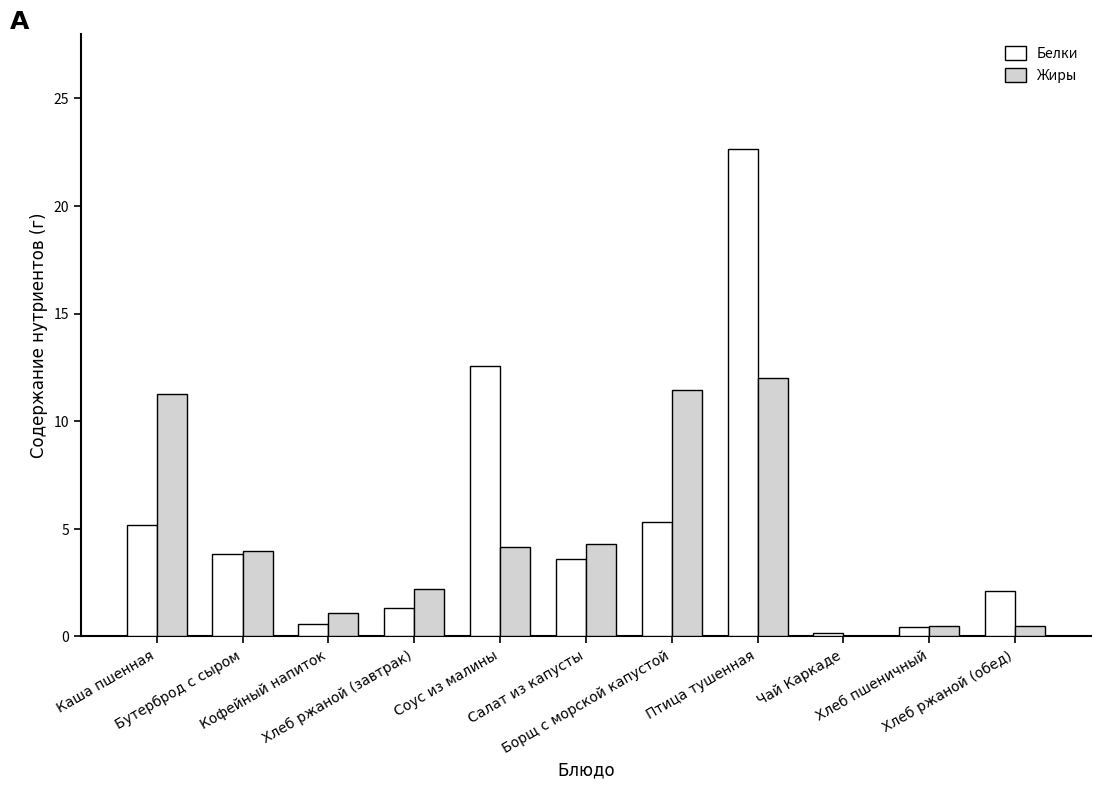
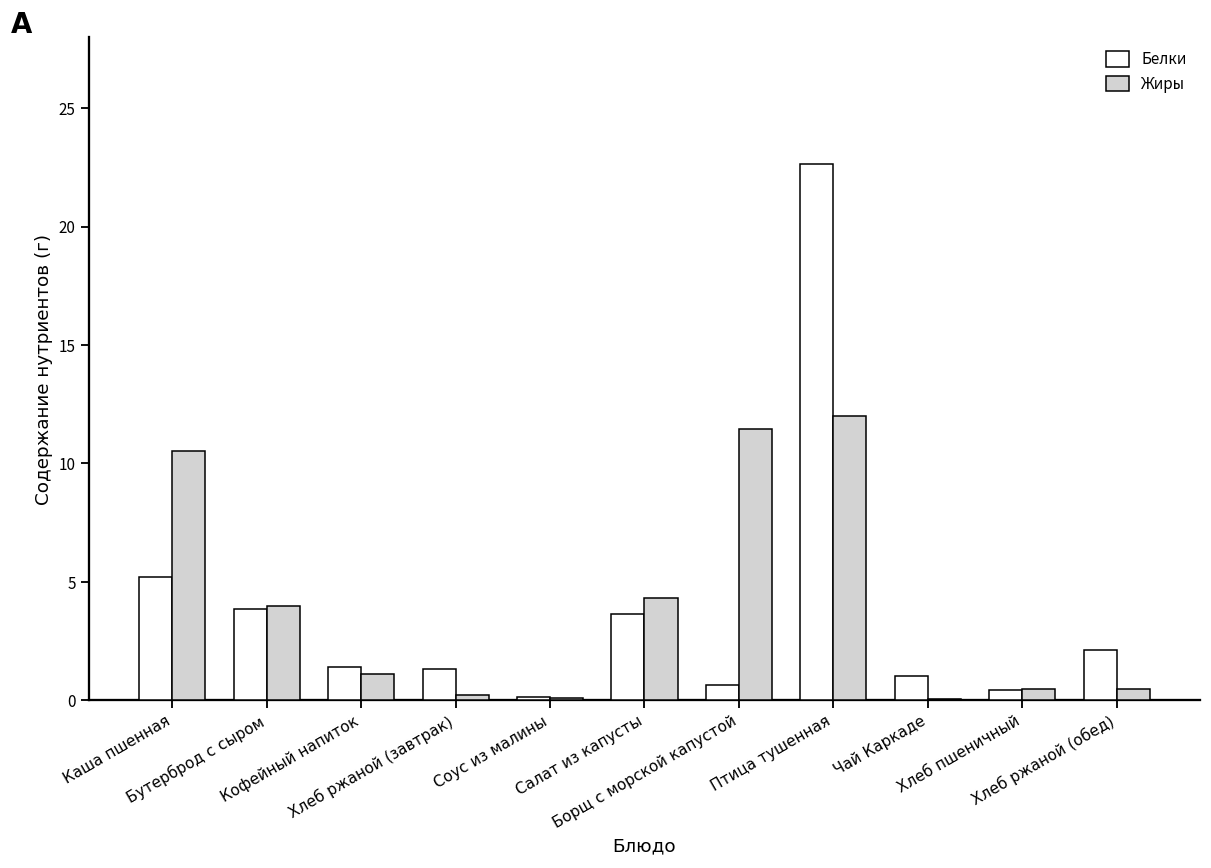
Жиры, Каша пшенная: 11.2 -> 10.5
Белки, Кофейный напиток: 0.6 -> 1.4
Жиры, Хлеб ржаной (завтрак): 2.2 -> 0.2
Белки, Соус из малины: 12.6 -> 0.1
Жиры, Соус из малины: 4.2 -> 0.1
Белки, Борщ с морской капустой: 5.3 -> 0.7
Белки, Чай Каркаде: 0.2 -> 1.0
